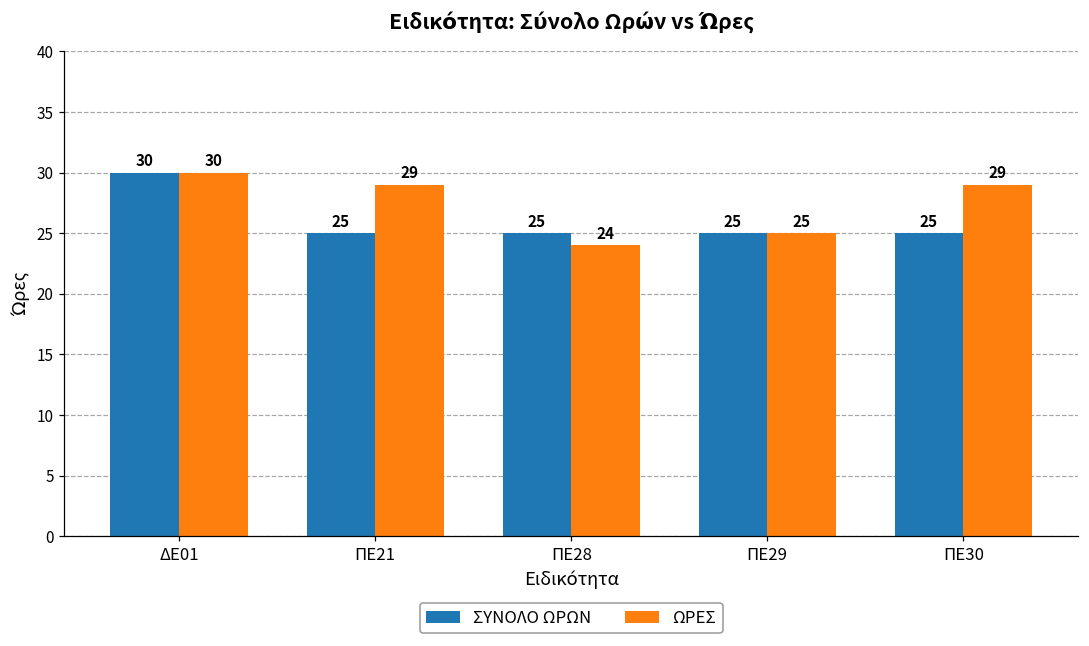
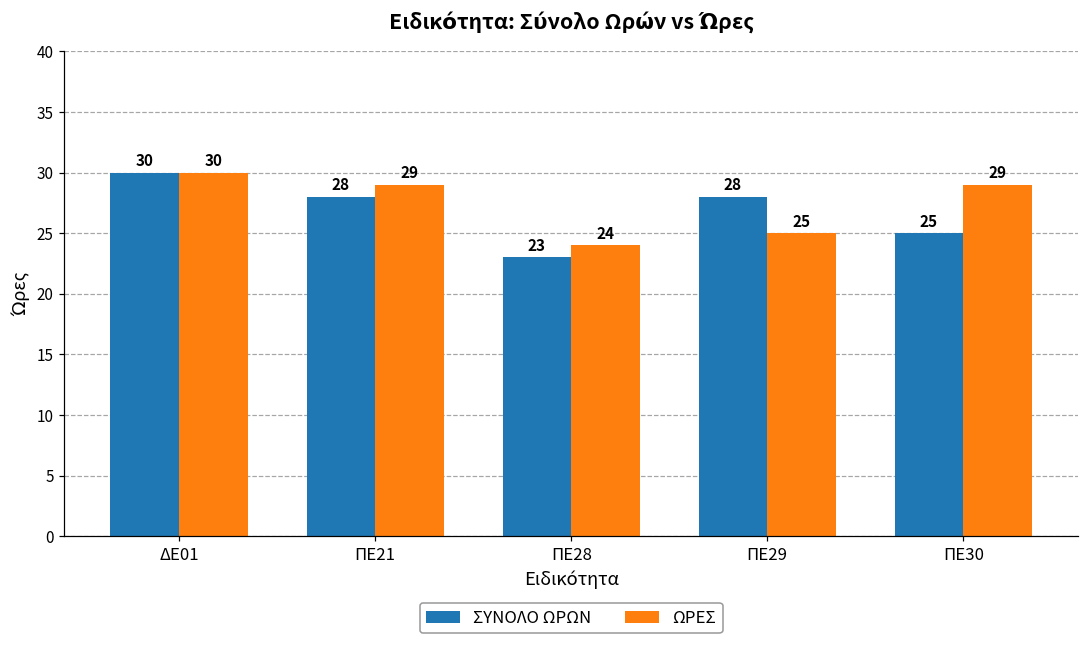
ΣΥΝΟΛΟ ΩΡΩΝ, ΠΕ21: 25 -> 28
ΣΥΝΟΛΟ ΩΡΩΝ, ΠΕ28: 25 -> 23
ΣΥΝΟΛΟ ΩΡΩΝ, ΠΕ29: 25 -> 28
